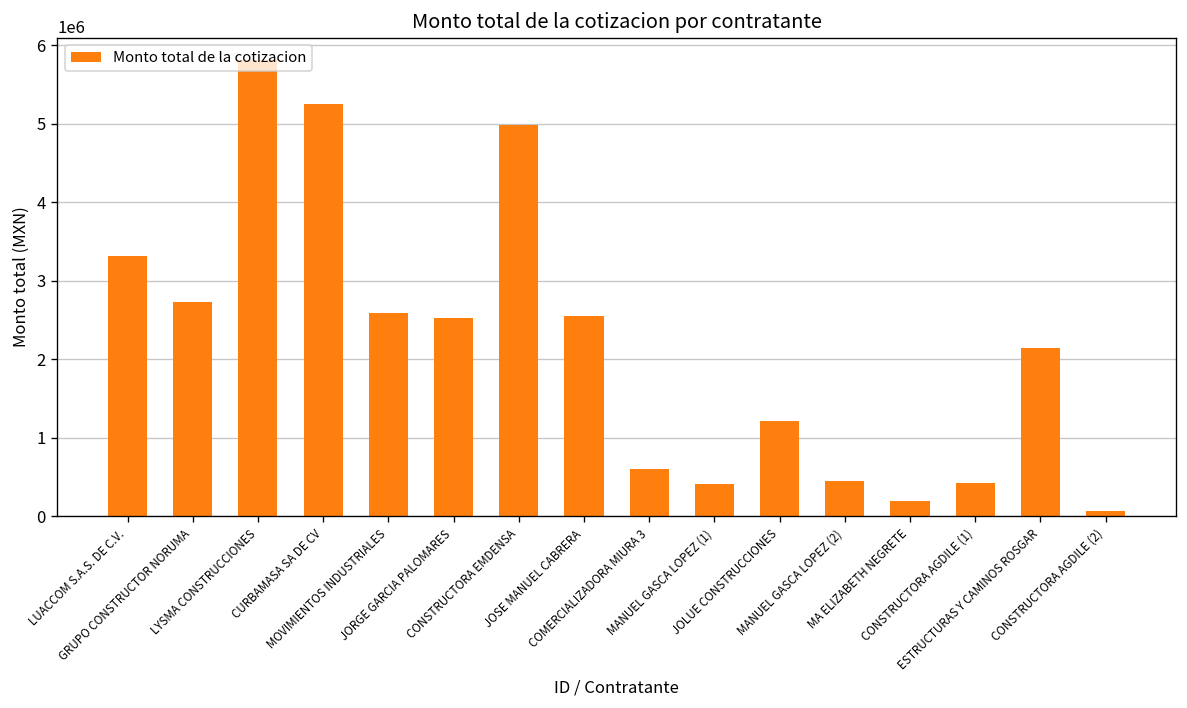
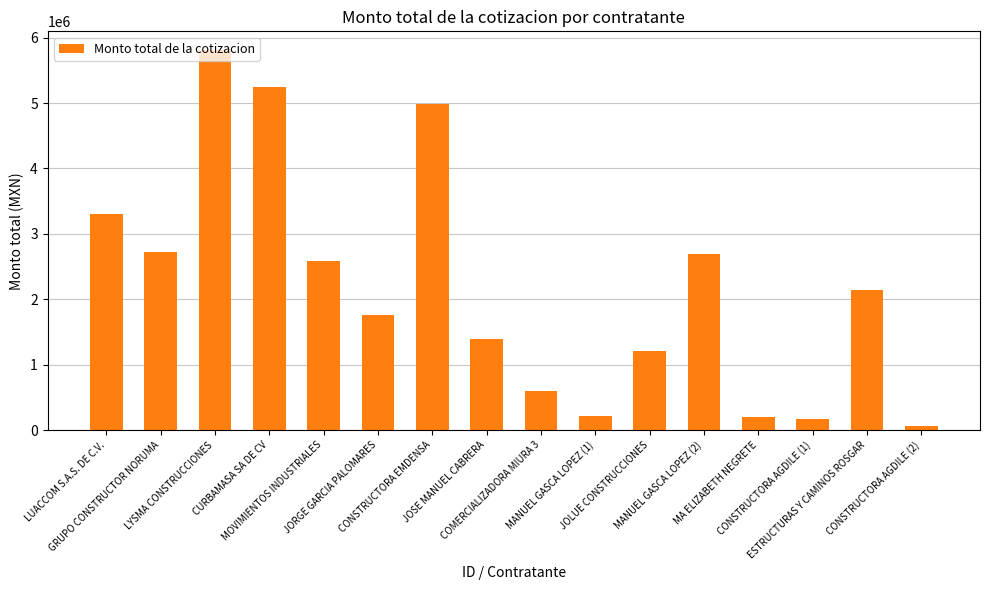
JORGE GARCIA PALOMARES: 2500000 -> 1800000
JOSE MANUEL CABRERA: 2500000 -> 1400000
MANUEL GASCA LOPEZ (1): 400000 -> 200000
MANUEL GASCA LOPEZ (2): 400000 -> 2700000
CONSTRUCTORA AGDILE (1): 400000 -> 200000
